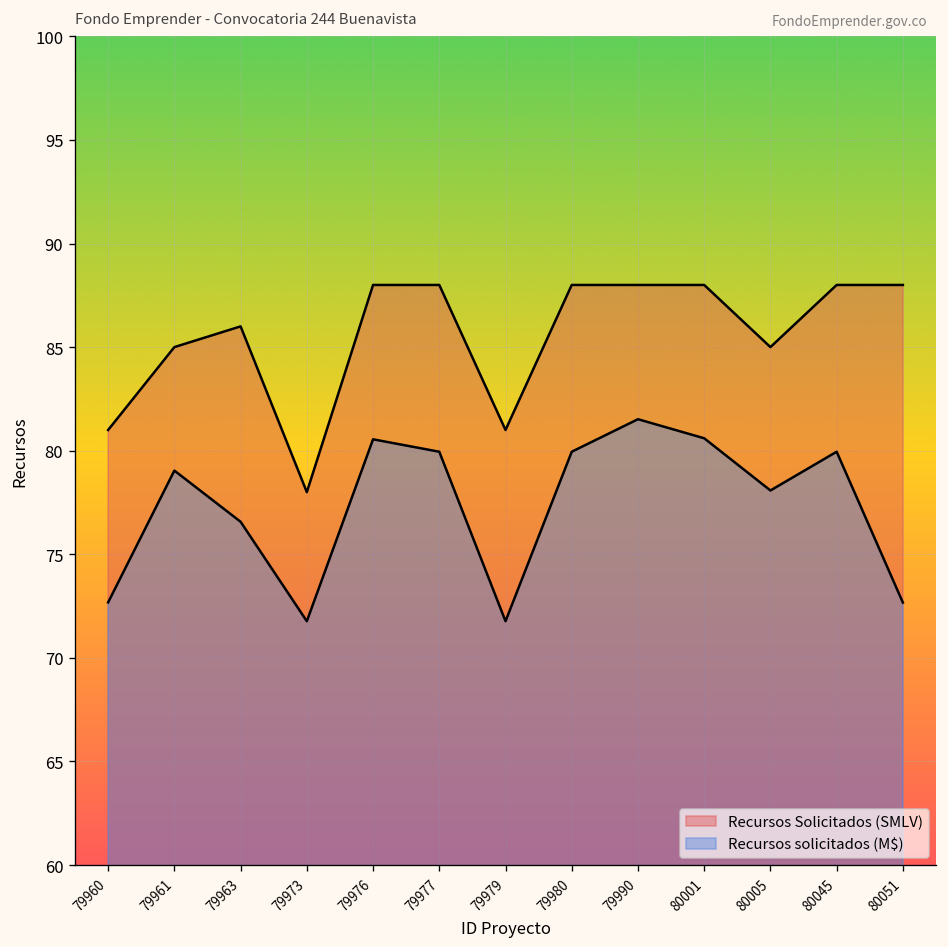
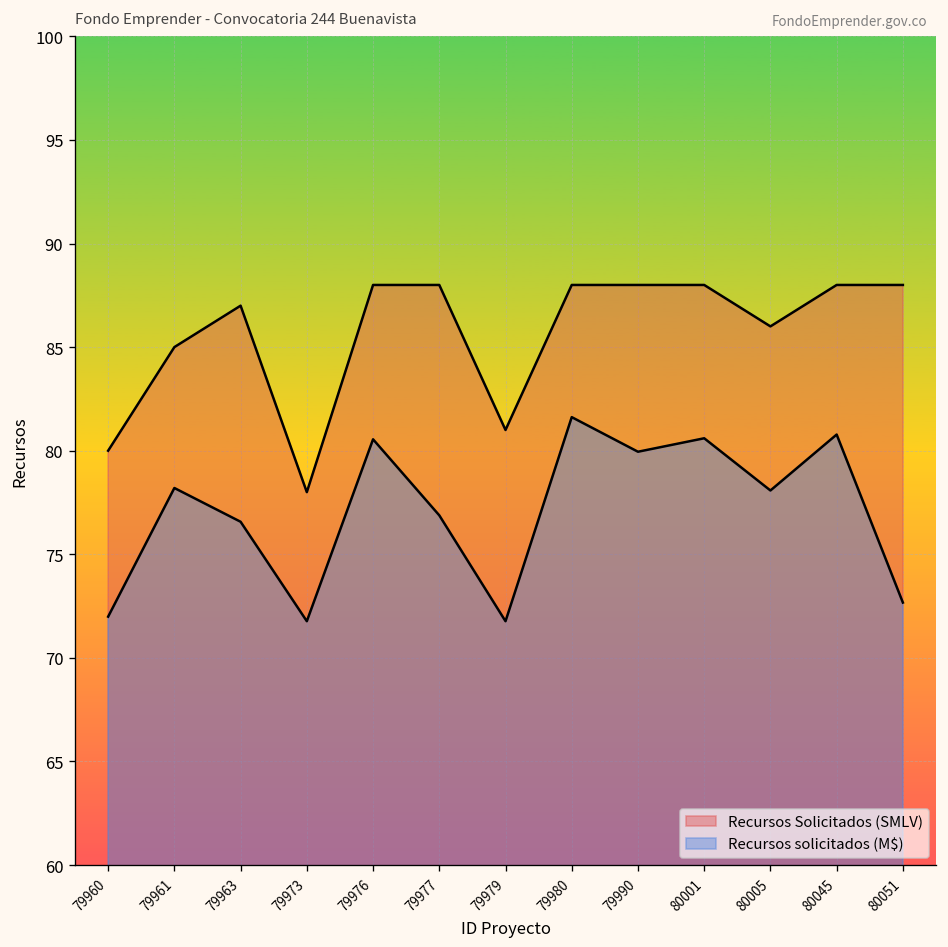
Recursos Solicitados (SMLV), 79960: 81 -> 80
Recursos solicitados (M$), 79960: 72.7 -> 72.0
Recursos solicitados (M$), 79961: 79.0 -> 78.2
Recursos Solicitados (SMLV), 79963: 86 -> 87
Recursos solicitados (M$), 79977: 80.0 -> 76.9
Recursos solicitados (M$), 79980: 80.0 -> 81.6
Recursos solicitados (M$), 79990: 81.5 -> 80.0
Recursos Solicitados (SMLV), 80005: 85 -> 86
Recursos solicitados (M$), 80045: 80.0 -> 80.8
